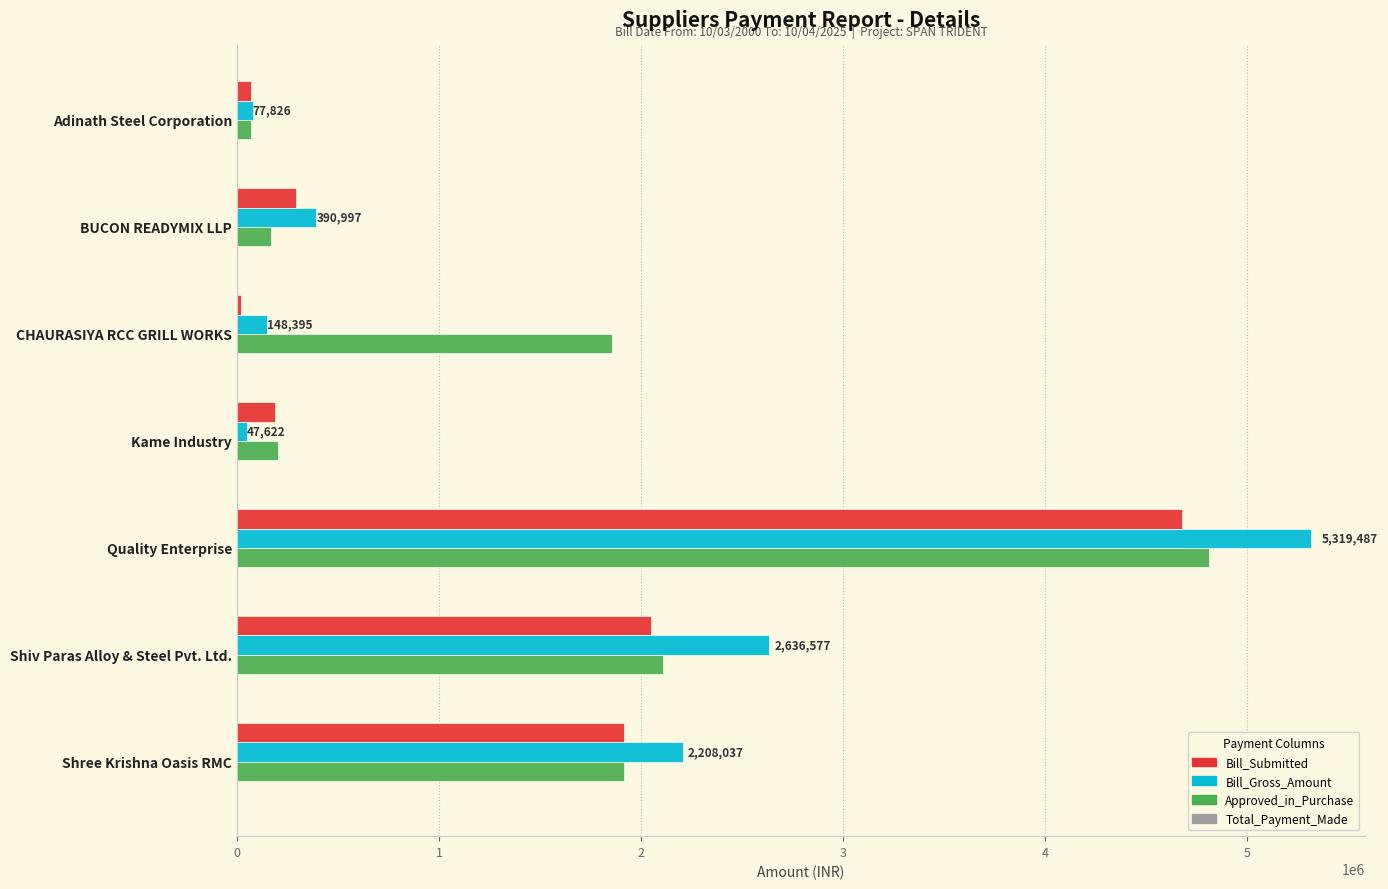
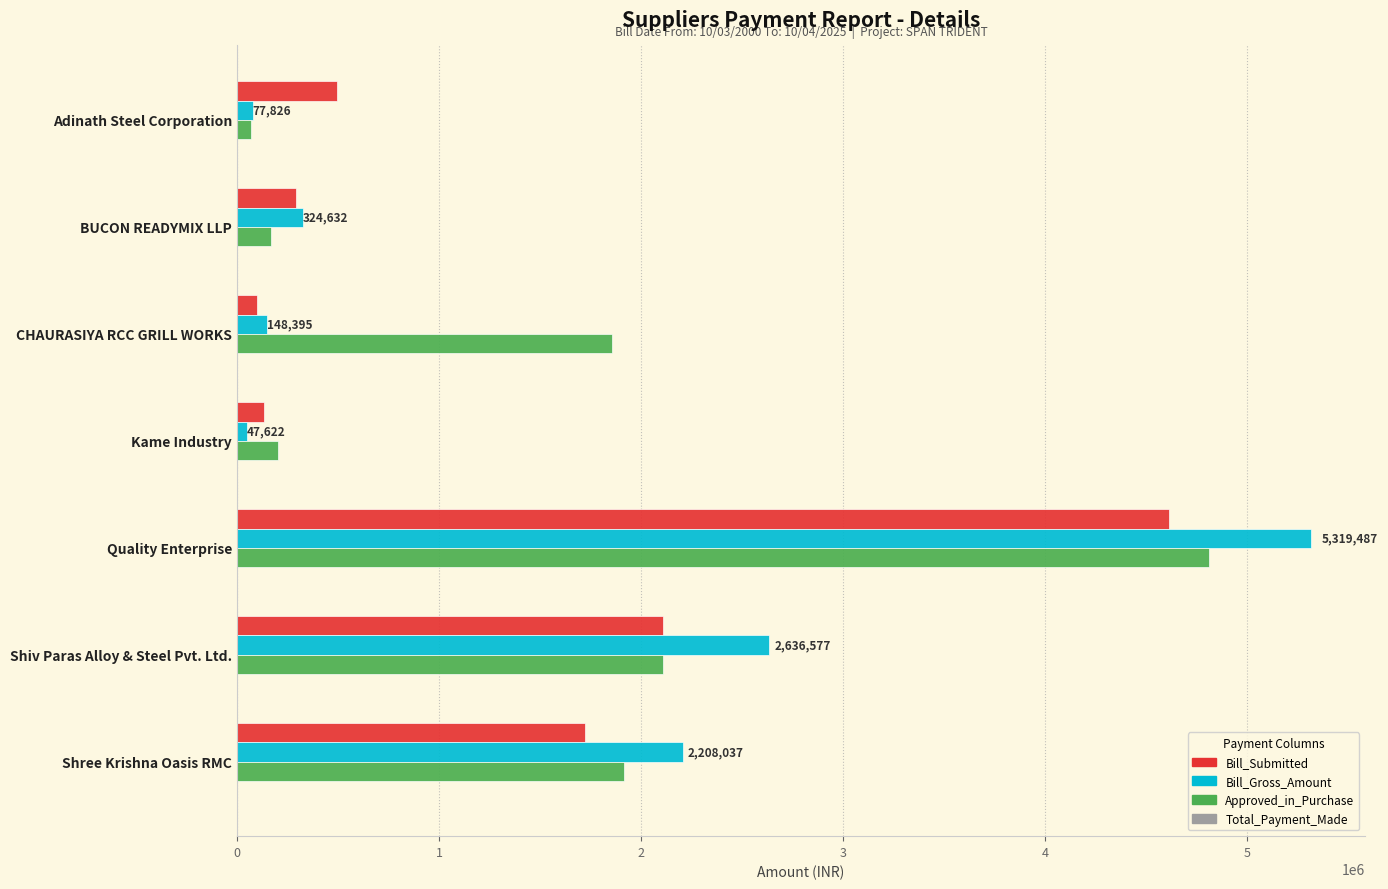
Bill_Submitted, Adinath Steel Corporation: 70000 -> 490000
Bill_Gross_Amount, BUCON READYMIX LLP: 390,997 -> 324,632
Bill_Submitted, CHAURASIYA RCC GRILL WORKS: 20000 -> 100000
Bill_Submitted, Kame Industry: 190000 -> 130000
Bill_Submitted, Quality Enterprise: 4680000 -> 4620000
Bill_Submitted, Shiv Paras Alloy & Steel Pvt. Ltd.: 2050000 -> 2110000
Bill_Submitted, Shree Krishna Oasis RMC: 1920000 -> 1720000
